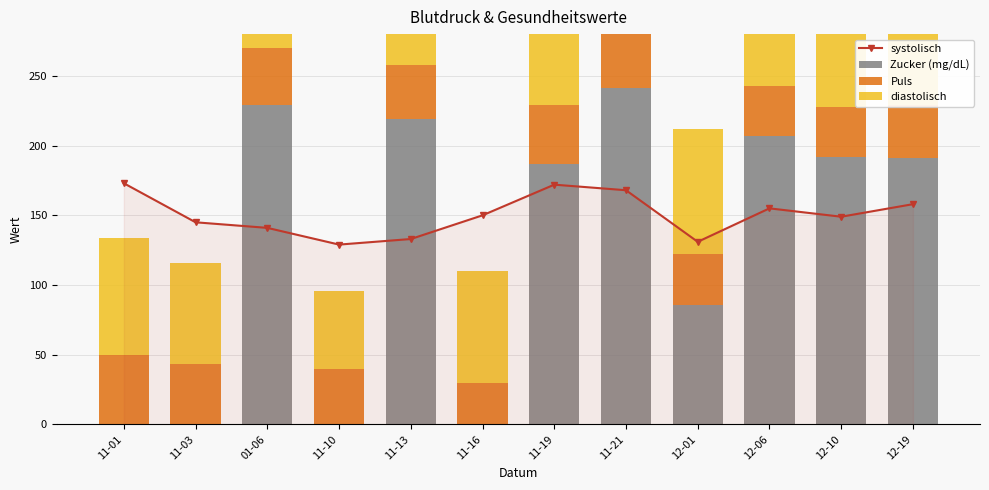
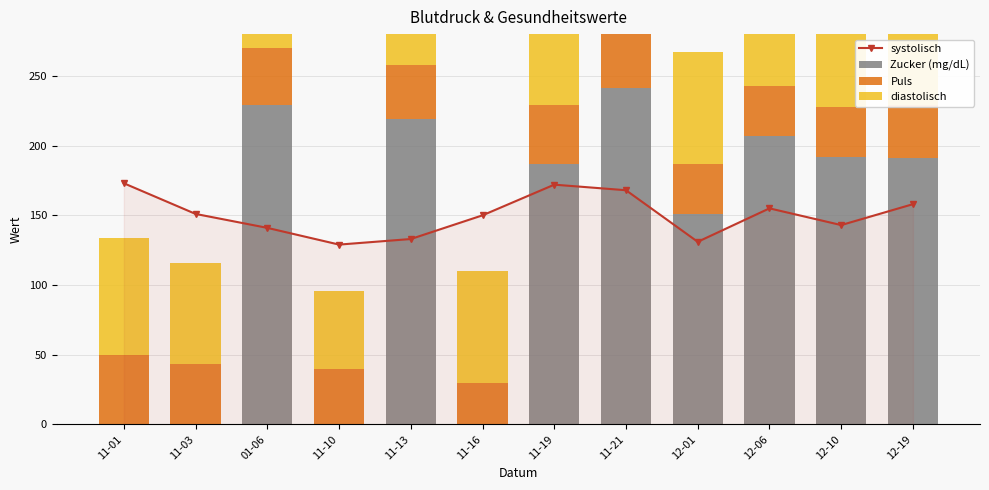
systolisch, 11-03: 145 -> 151
Zucker (mg/dL), 12-01: 86 -> 151
diastolisch, 12-01: 90 -> 80
systolisch, 12-10: 149 -> 143
